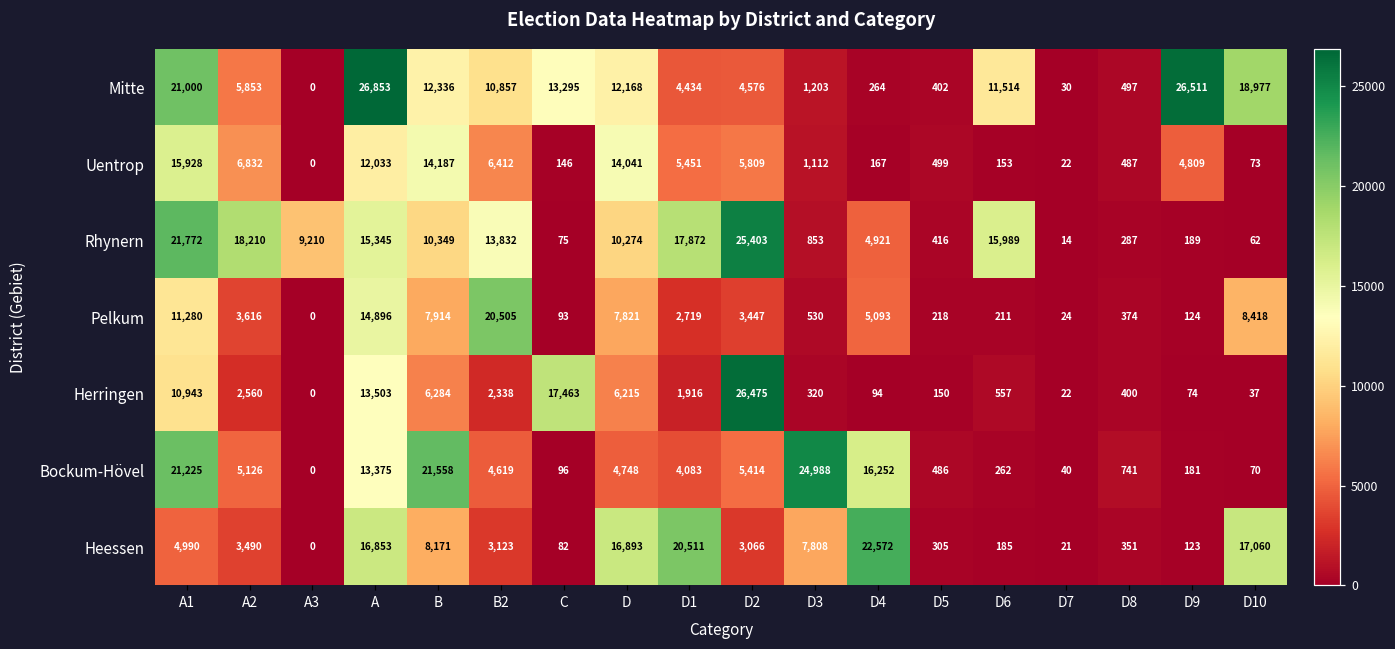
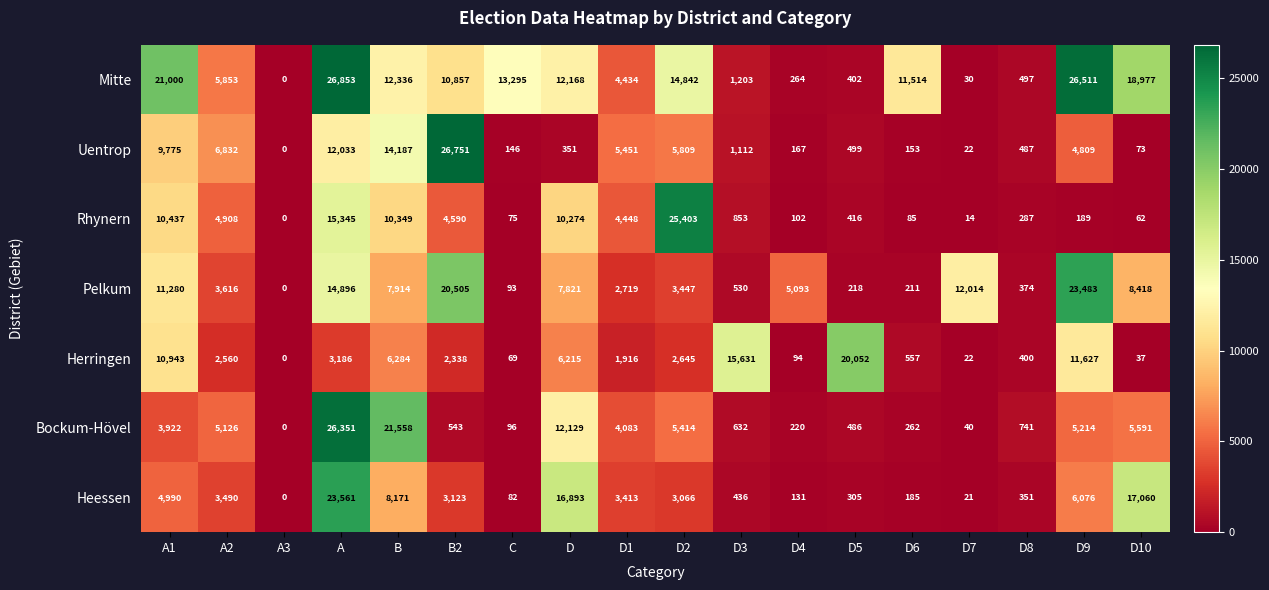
Mitte, D2: 4,576 -> 14,842
Uentrop, A1: 15,928 -> 9,775
Uentrop, B2: 6,412 -> 26,751
Uentrop, D: 14,041 -> 351
Rhynern, A1: 21,772 -> 10,437
Rhynern, A2: 18,210 -> 4,908
Rhynern, A3: 9,210 -> 0
Rhynern, B2: 13,832 -> 4,590
Rhynern, D1: 17,872 -> 4,448
Rhynern, D4: 4,921 -> 102
Rhynern, D6: 15,989 -> 85
Pelkum, D7: 24 -> 12,014
Pelkum, D9: 124 -> 23,483
Herringen, A: 13,503 -> 3,186
Herringen, C: 17,463 -> 69
Herringen, D2: 26,475 -> 2,645
Herringen, D3: 320 -> 15,631
Herringen, D5: 150 -> 20,052
Herringen, D9: 74 -> 11,627
Bockum-Hövel, A1: 21,225 -> 3,922
Bockum-Hövel, A: 13,375 -> 26,351
Bockum-Hövel, B2: 4,619 -> 543
Bockum-Hövel, D: 4,748 -> 12,129
Bockum-Hövel, D3: 24,988 -> 632
Bockum-Hövel, D4: 16,252 -> 220
Bockum-Hövel, D9: 181 -> 5,214
Bockum-Hövel, D10: 70 -> 5,591
Heessen, A: 16,853 -> 23,561
Heessen, D1: 20,511 -> 3,413
Heessen, D3: 7,808 -> 436
Heessen, D4: 22,572 -> 131
Heessen, D9: 123 -> 6,076
